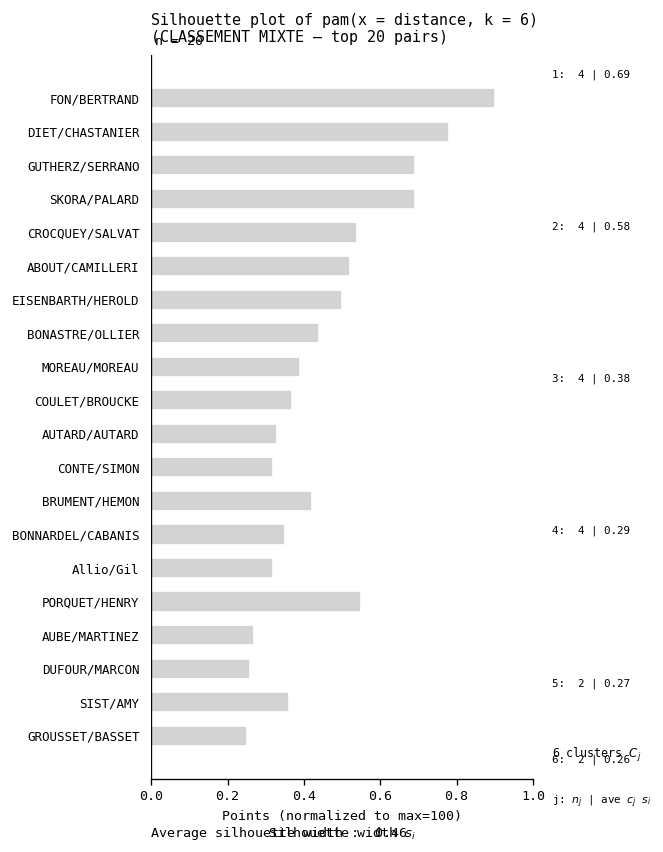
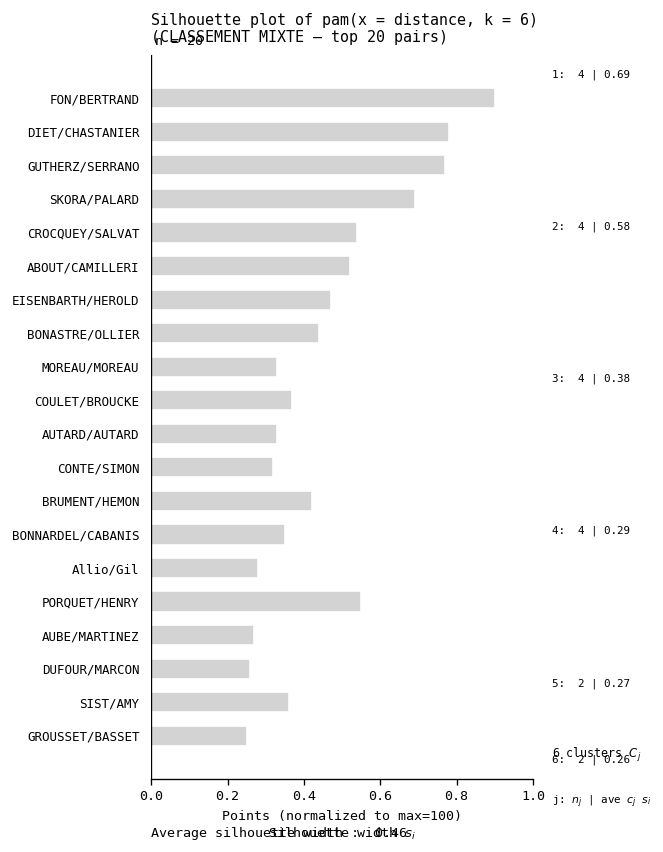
GUTHERZ/SERRANO: 0.69 -> 0.77
EISENBARTH/HEROLD: 0.50 -> 0.47
MOREAU/MOREAU: 0.39 -> 0.33
Allio/Gil: 0.32 -> 0.28
